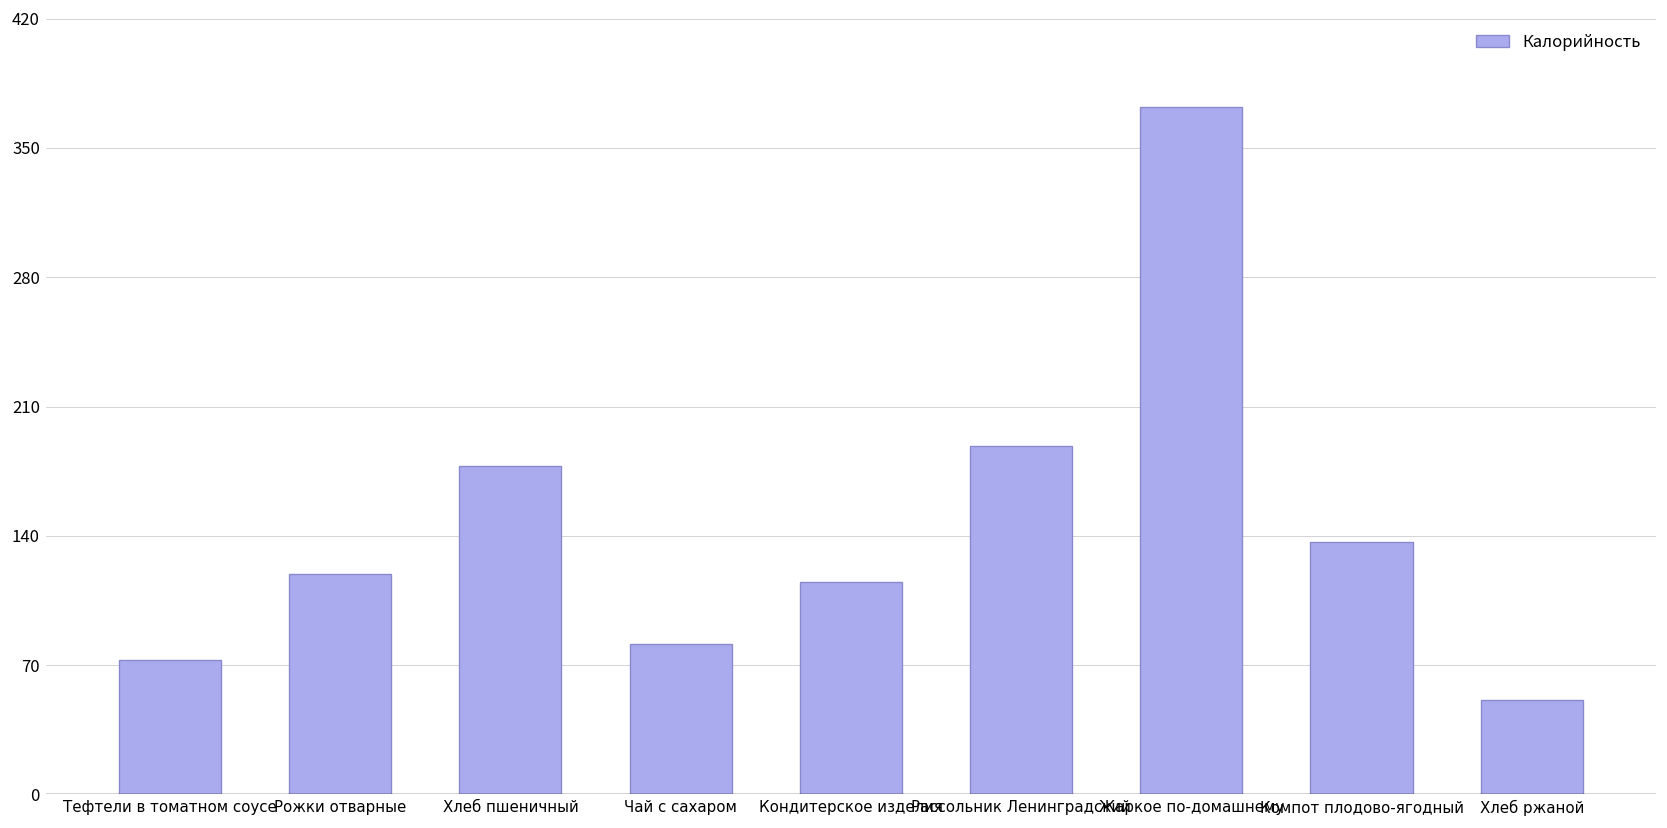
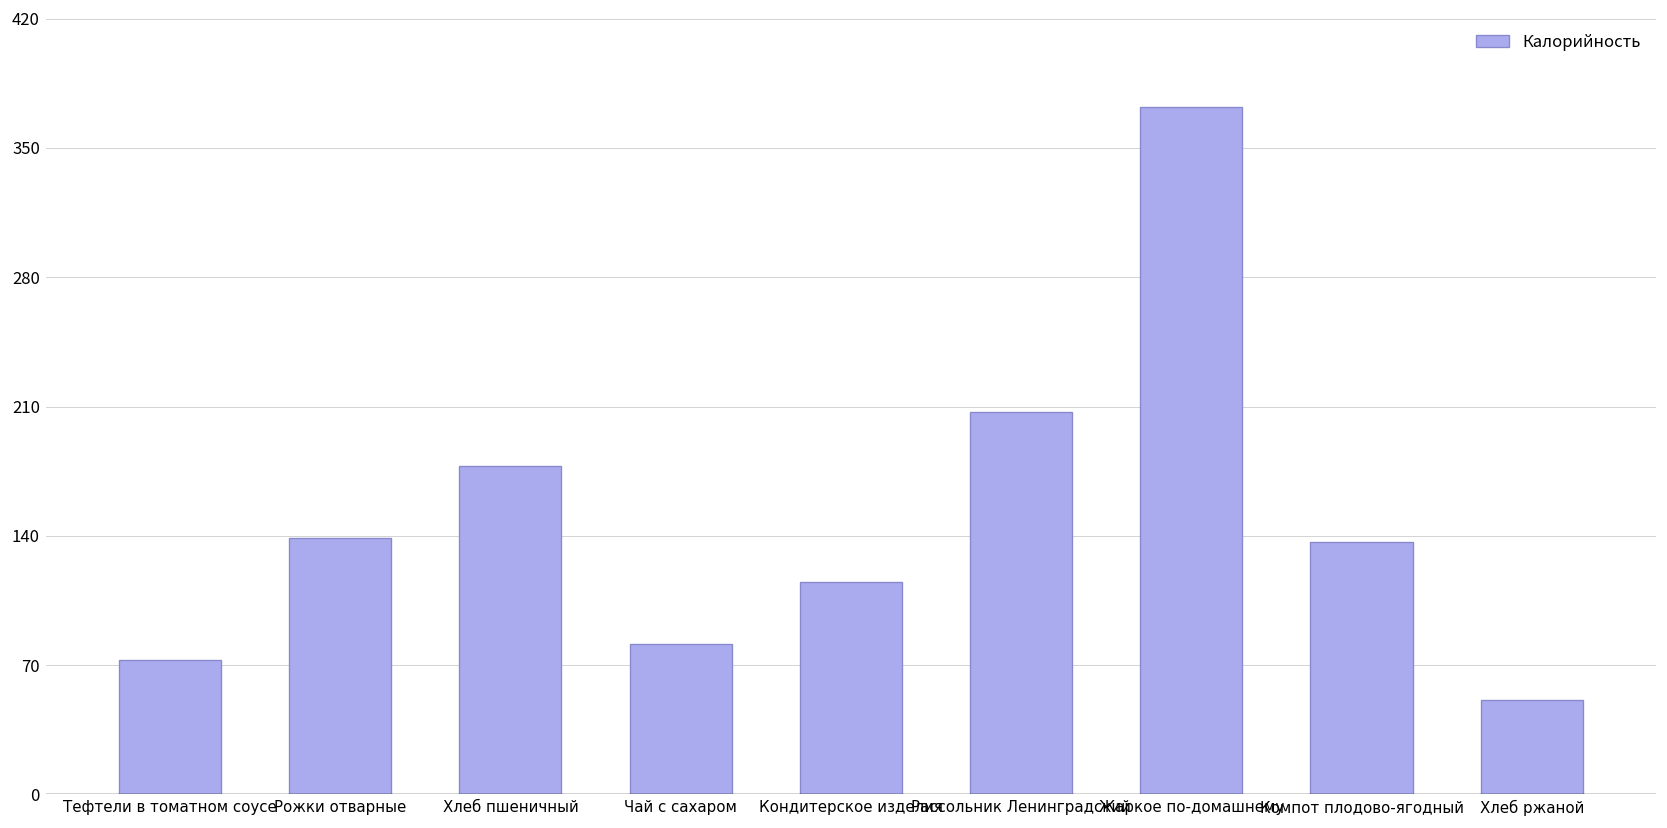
Рожки отварные: 119 -> 139
Рассольник Ленинградский: 189 -> 207
